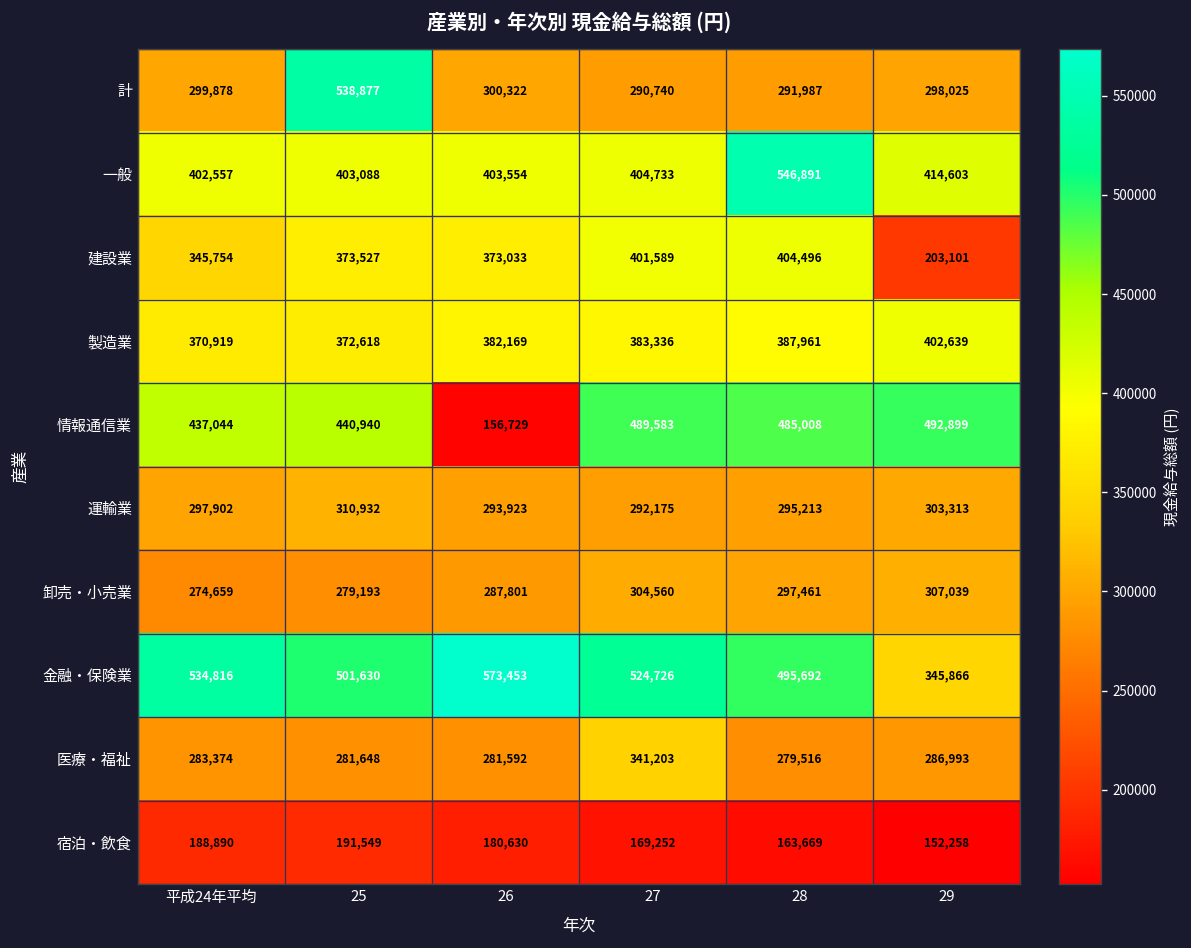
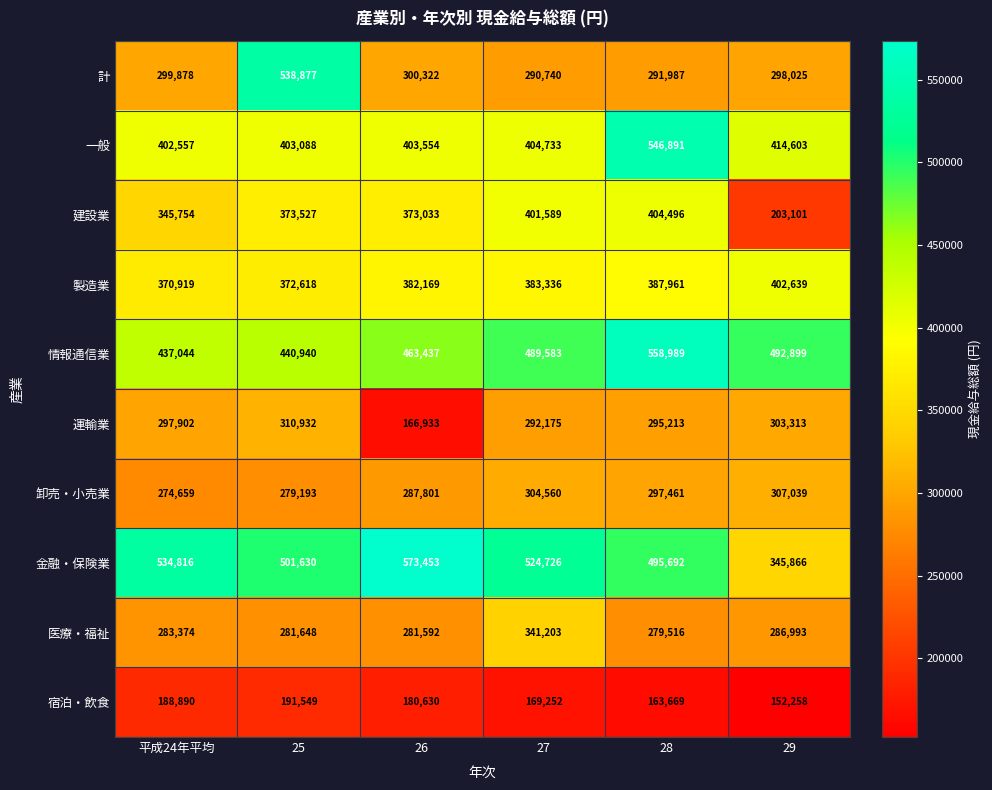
情報通信業, 26: 156,729 -> 463,437
情報通信業, 28: 485,008 -> 558,989
運輸業, 26: 293,923 -> 166,933
